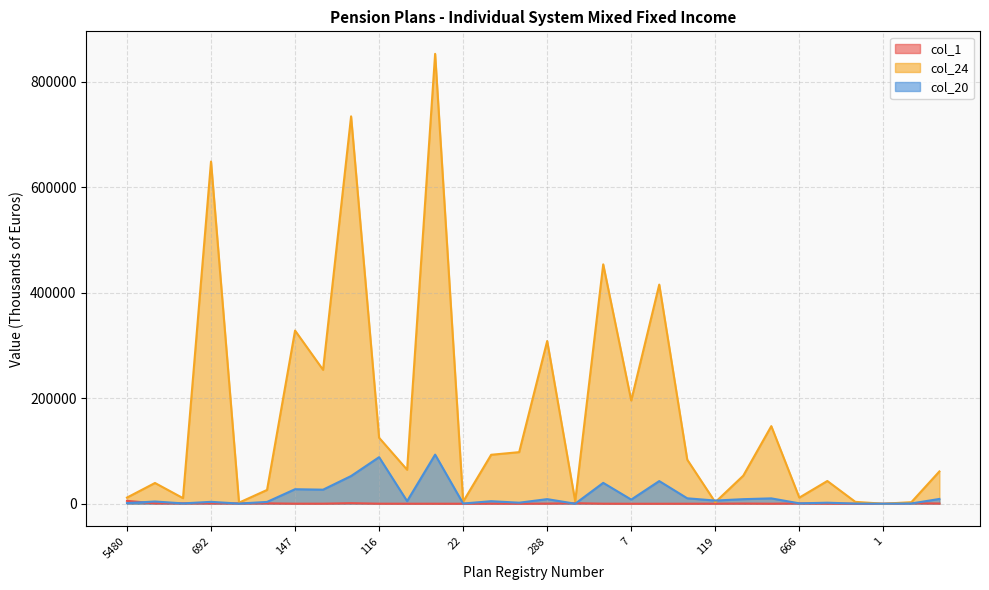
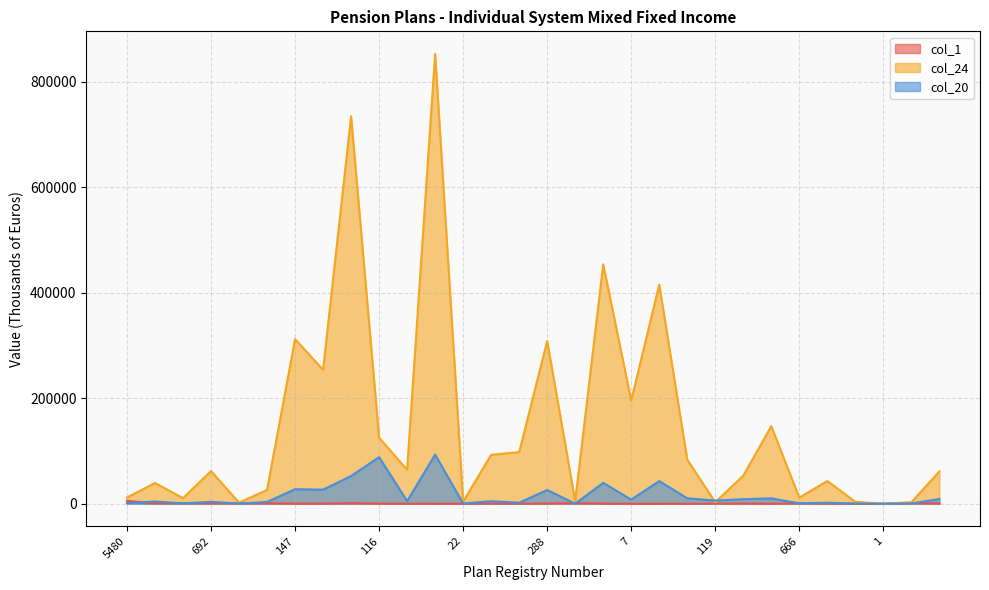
col_24, 692: 650000 -> 60000
col_24, 147: 330000 -> 310000
col_20, 288: 10000 -> 30000
